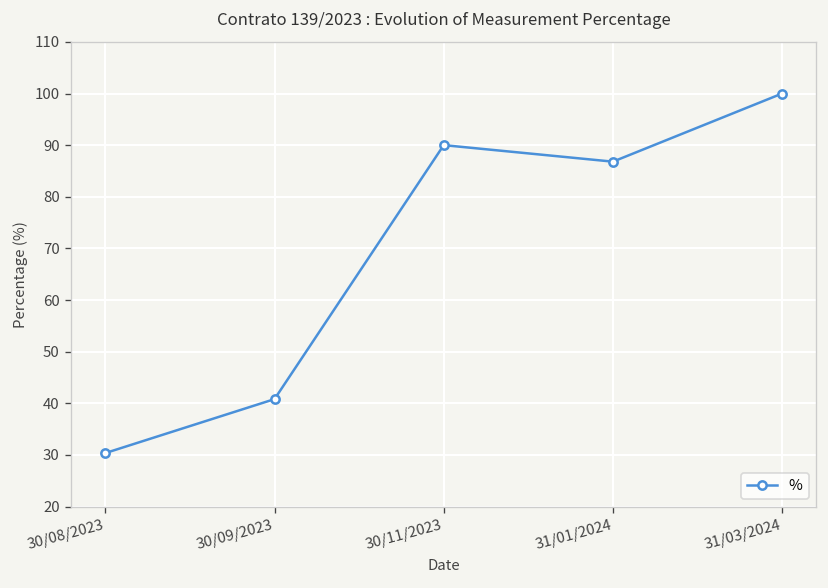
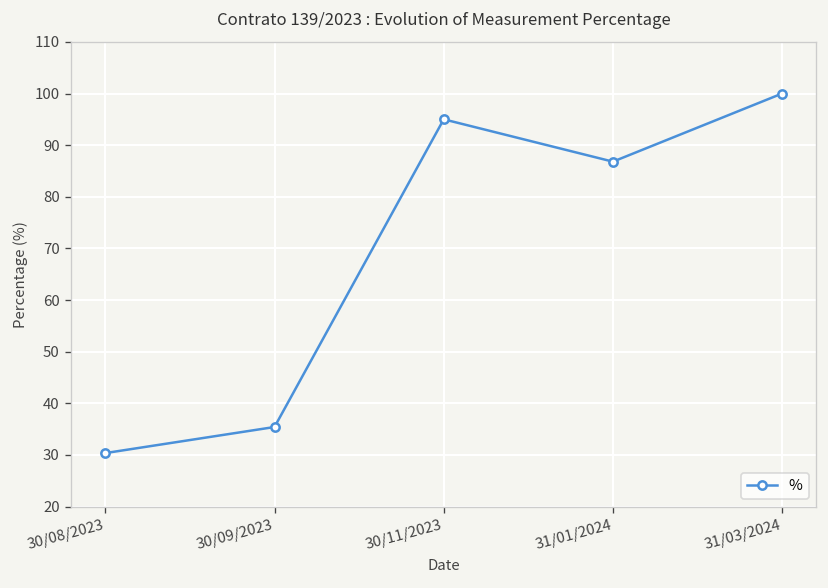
30/09/2023: 41 -> 35
30/11/2023: 90 -> 95
